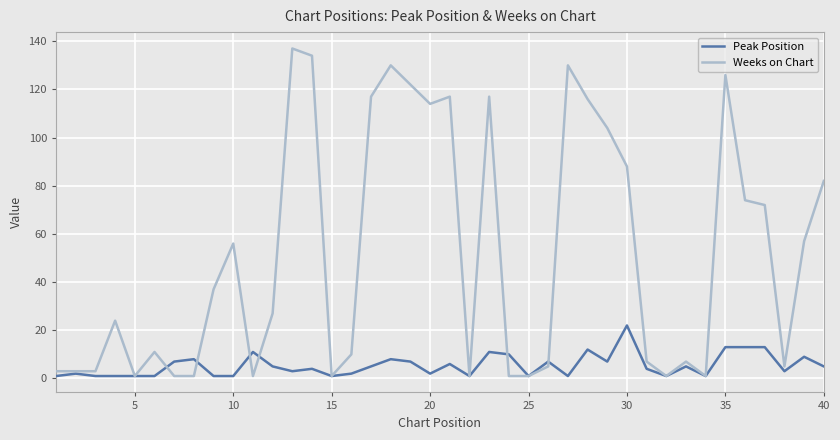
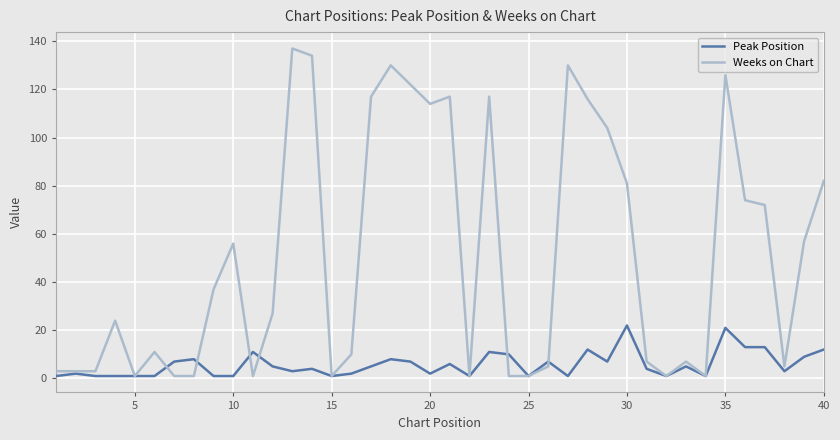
Weeks on Chart, 30: 88 -> 81
Peak Position, 35: 13 -> 21
Peak Position, 40: 5 -> 12
